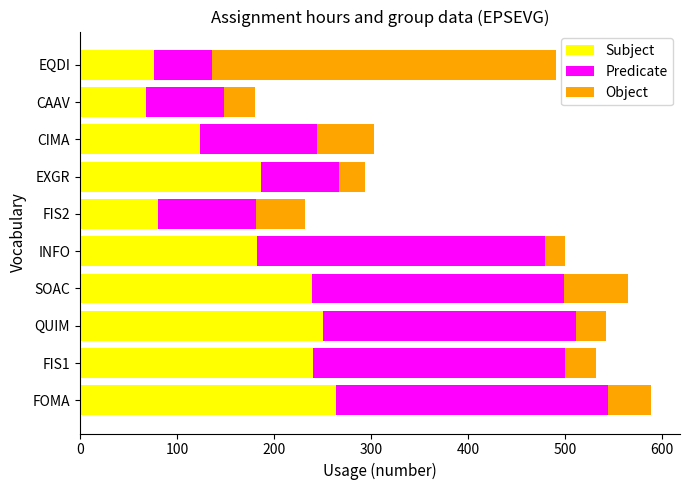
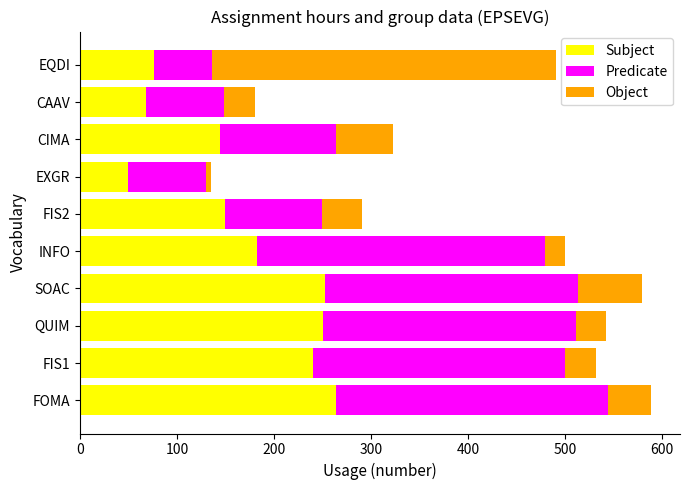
Subject, CIMA: 120 -> 140
Subject, EXGR: 190 -> 50
Object, EXGR: 30 -> 10
Subject, FIS2: 80 -> 150
Object, FIS2: 50 -> 40
Subject, SOAC: 240 -> 250
